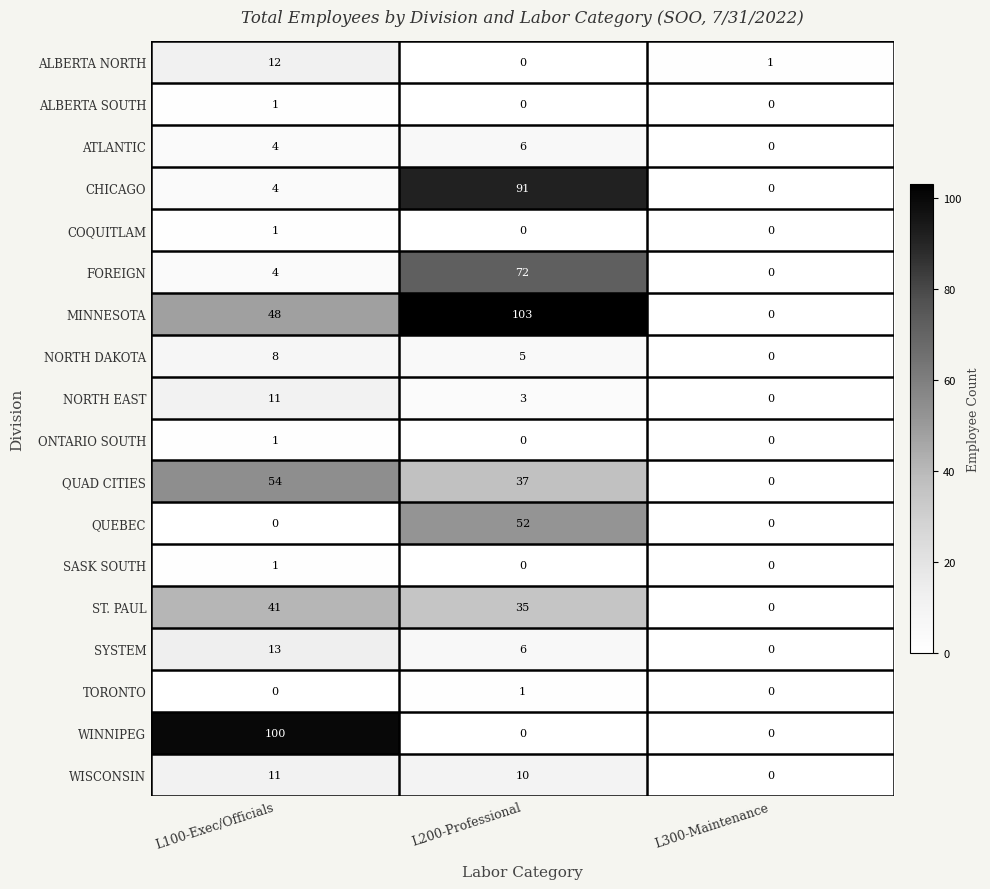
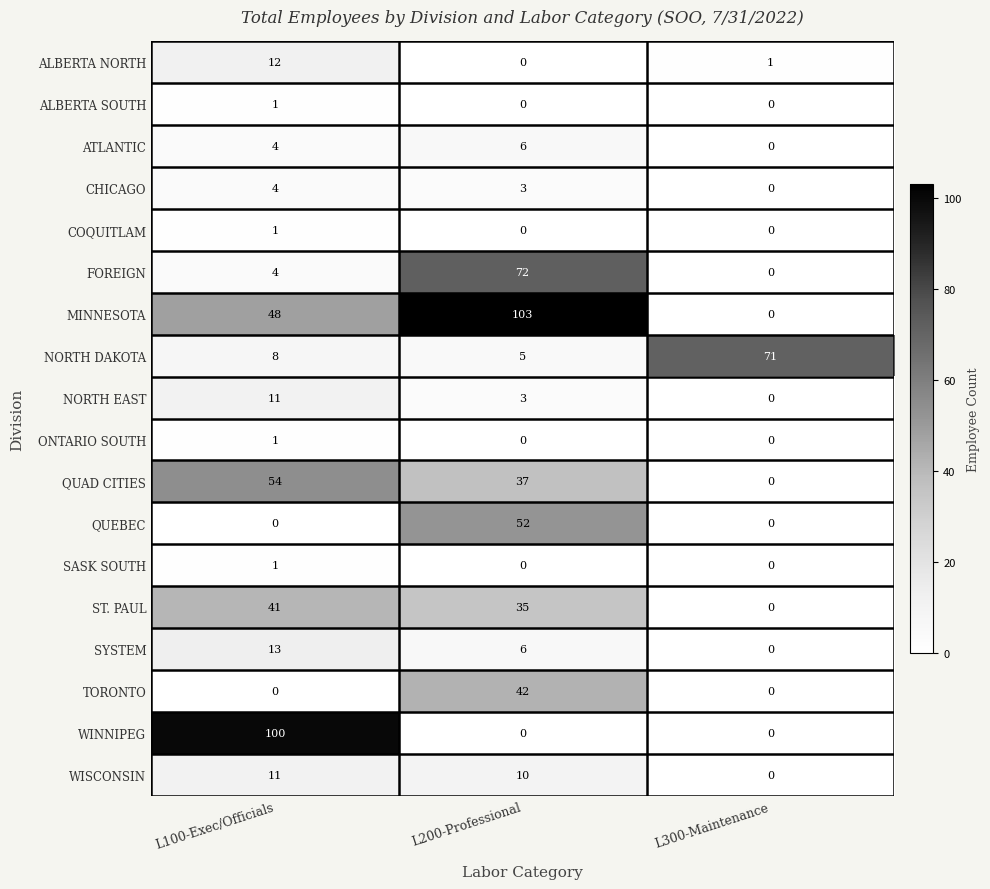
CHICAGO, L200-Professional: 91 -> 3
NORTH DAKOTA, L300-Maintenance: 0 -> 71
TORONTO, L200-Professional: 1 -> 42
